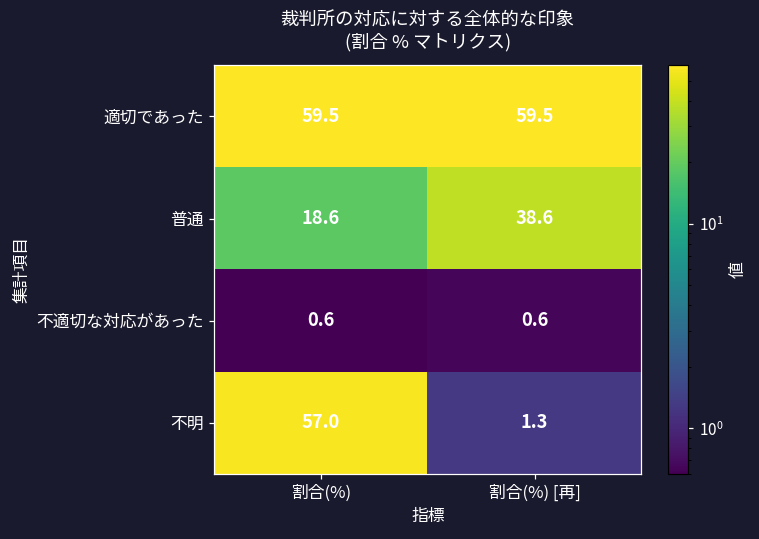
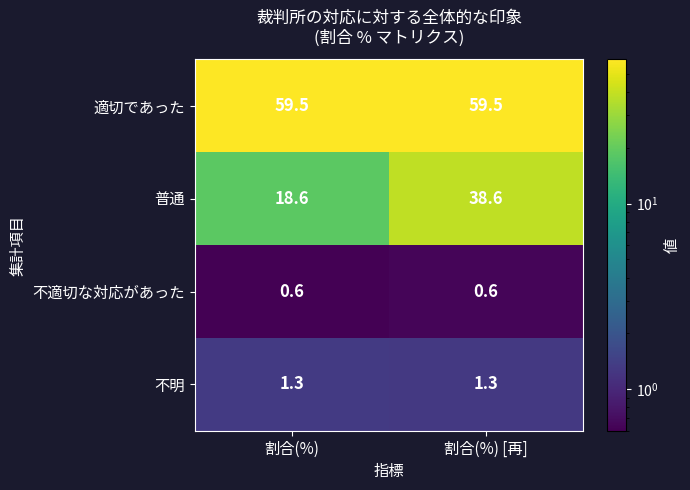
不明, 割合(%): 57.0 -> 1.3
